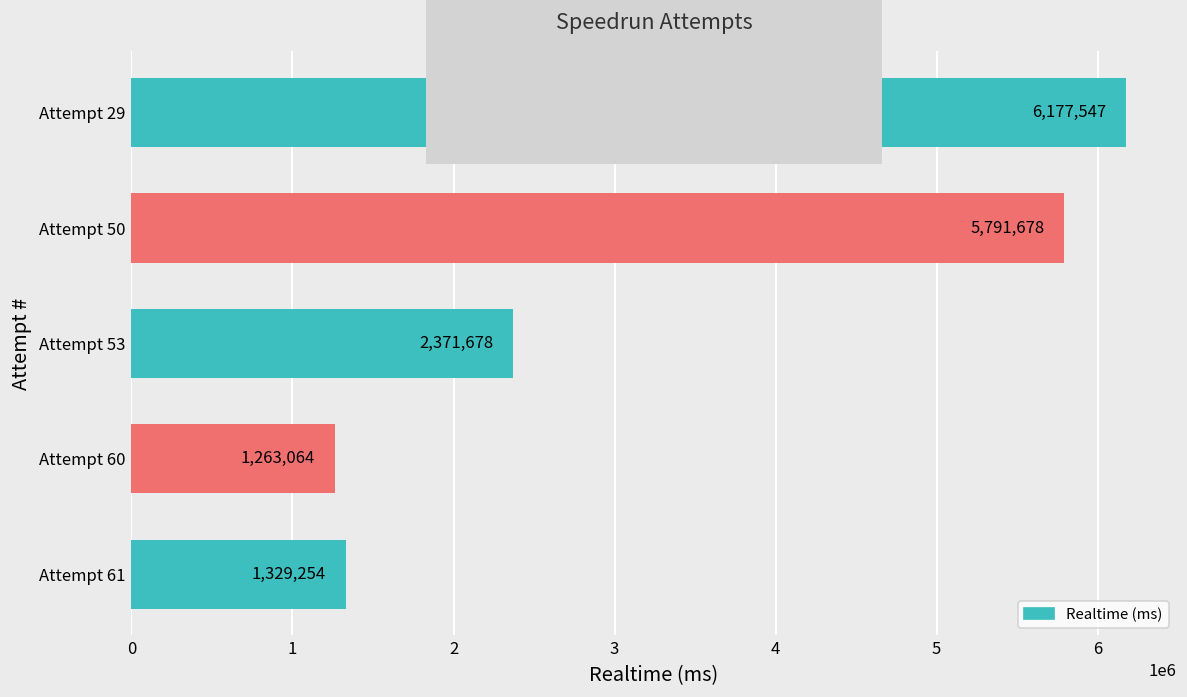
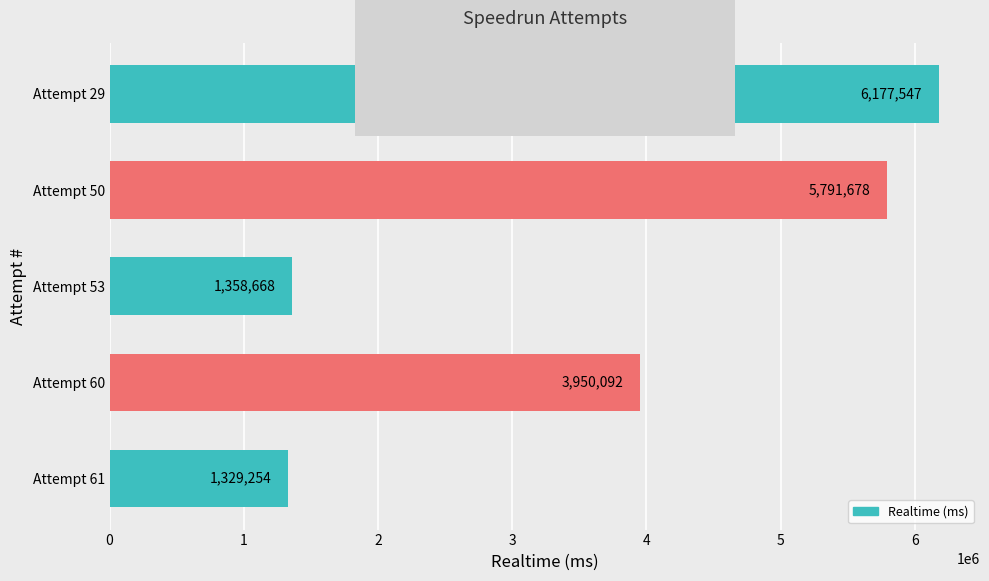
Attempt 53: 2,371,678 -> 1,358,668
Attempt 60: 1,263,064 -> 3,950,092
